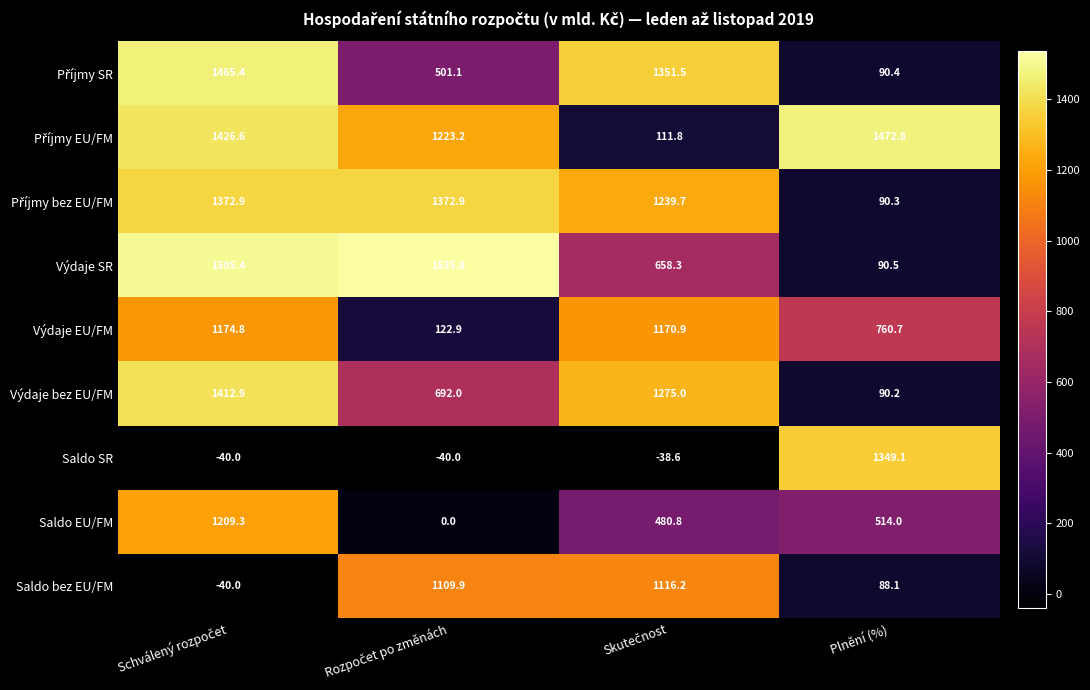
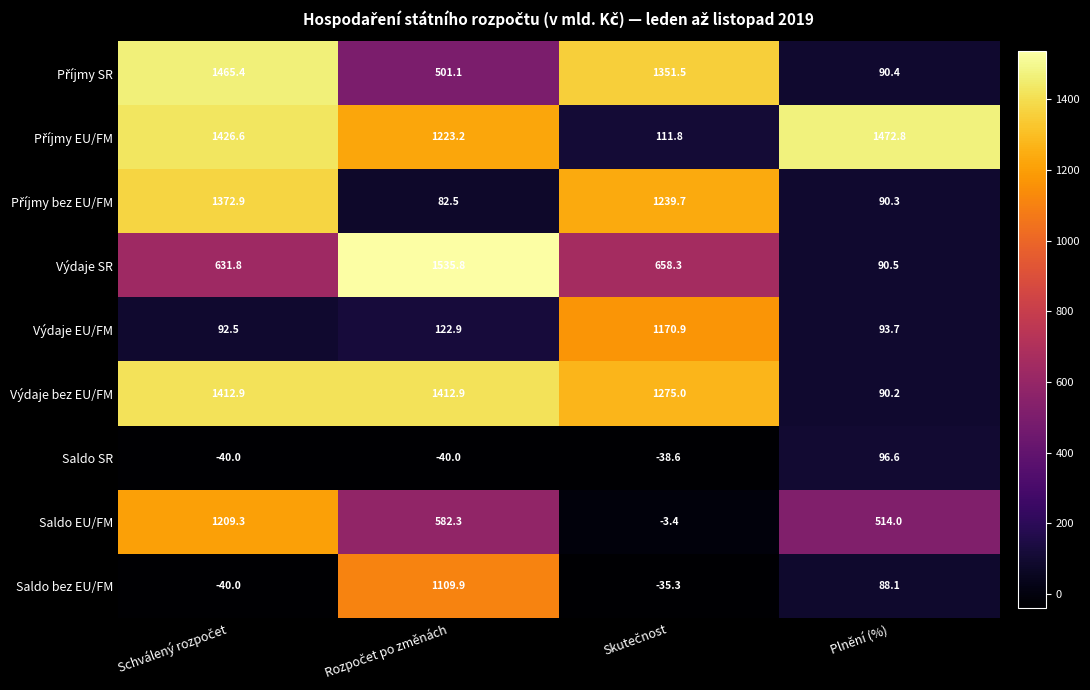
Příjmy bez EU/FM, Rozpočet po změnách: 1372.9 -> 82.5
Výdaje SR, Schválený rozpočet: 1505.4 -> 631.8
Výdaje EU/FM, Schválený rozpočet: 1174.8 -> 92.5
Výdaje EU/FM, Plnění (%): 760.7 -> 93.7
Výdaje bez EU/FM, Rozpočet po změnách: 692.0 -> 1412.9
Saldo SR, Plnění (%): 1349.1 -> 96.6
Saldo EU/FM, Rozpočet po změnách: 0.0 -> 582.3
Saldo EU/FM, Skutečnost: 480.8 -> -3.4
Saldo bez EU/FM, Skutečnost: 1116.2 -> -35.3
